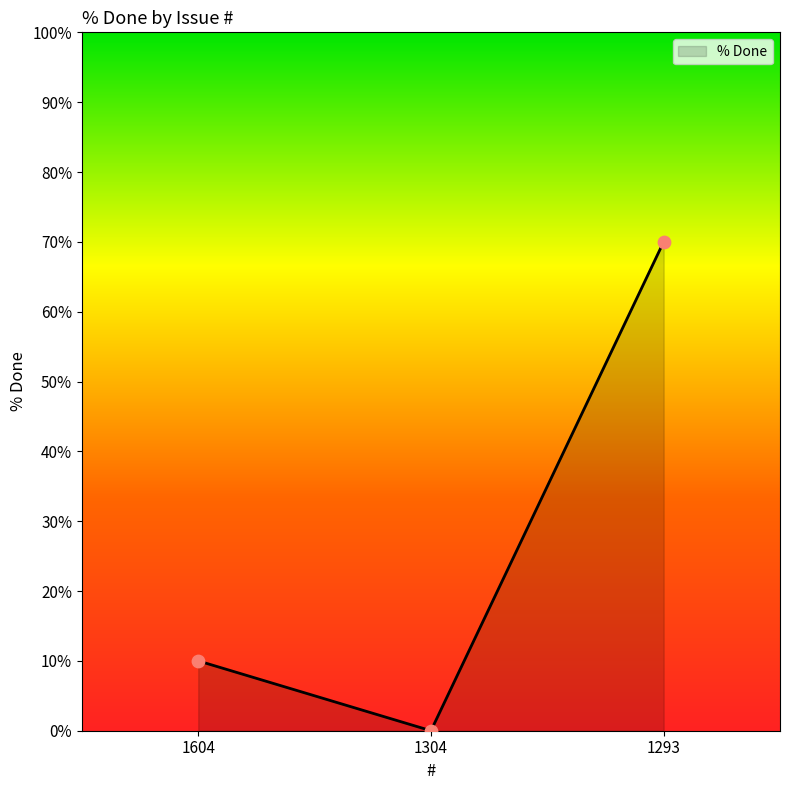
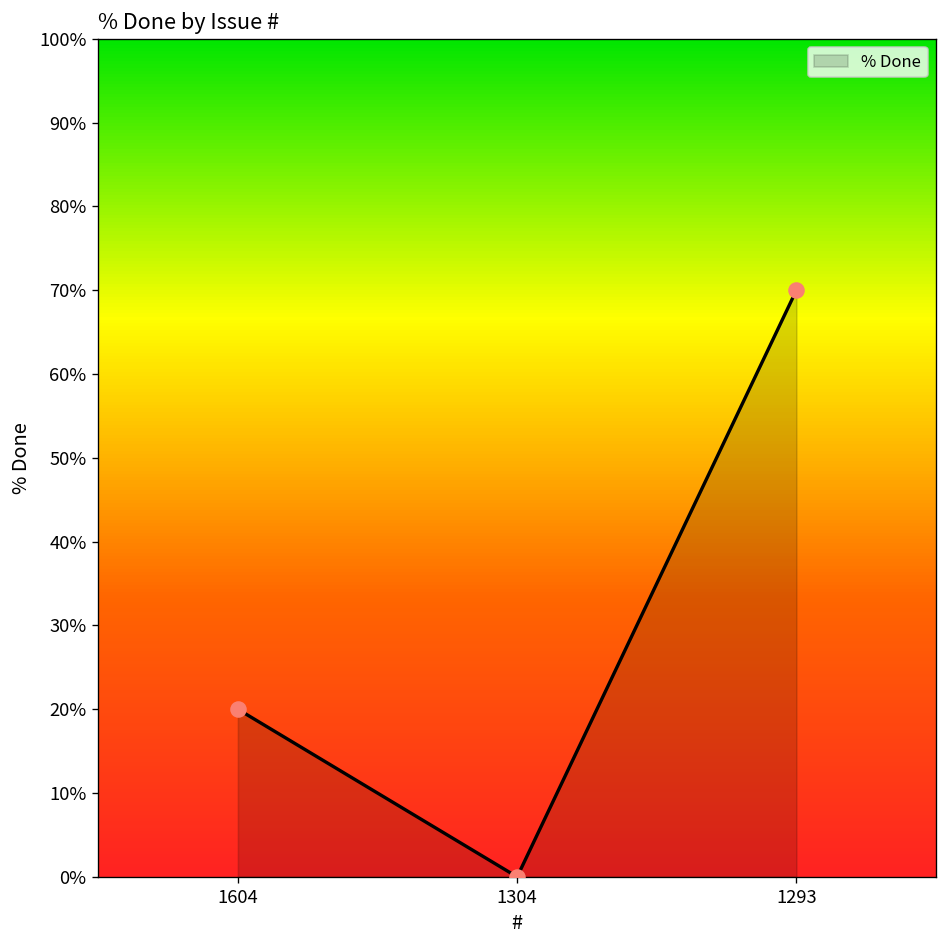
1604: 10% -> 20%
